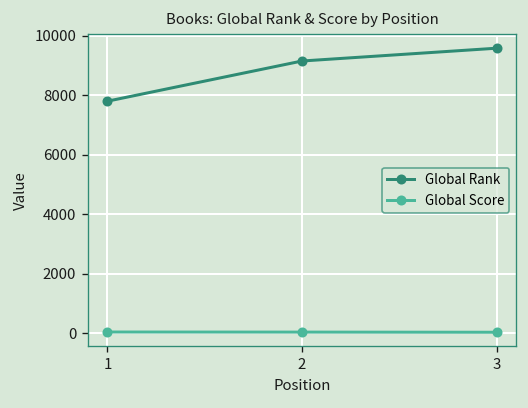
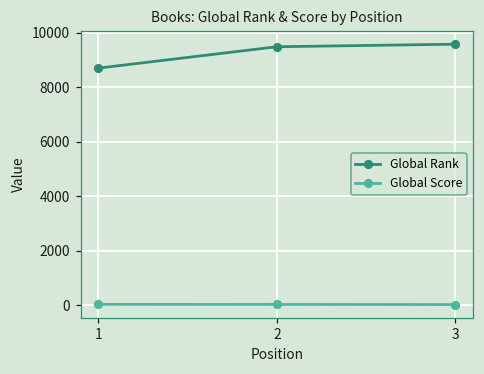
Global Rank, 1: 7800 -> 8700
Global Rank, 2: 9200 -> 9500
